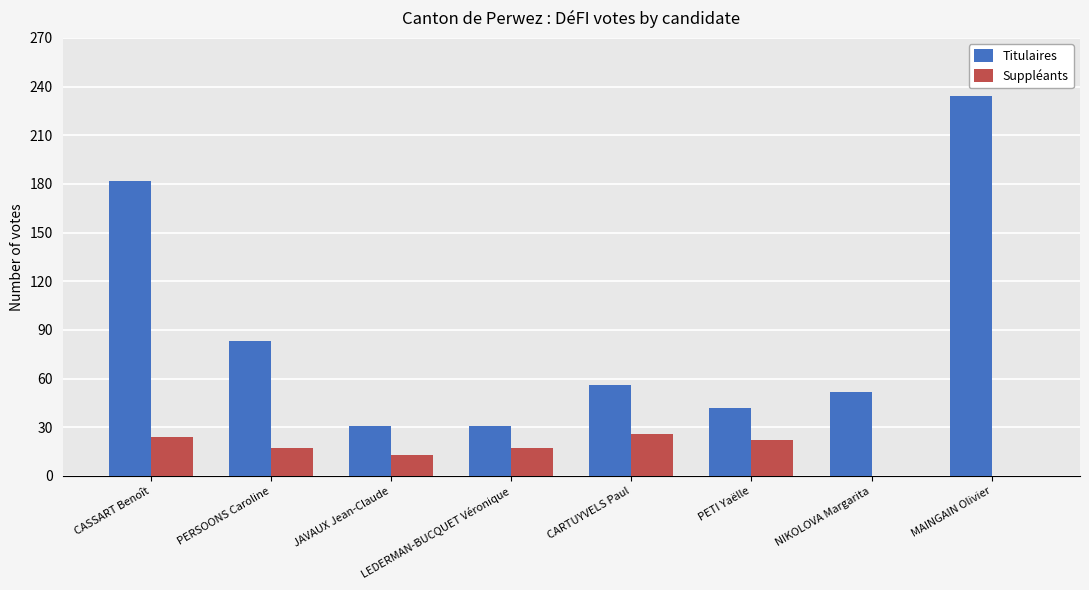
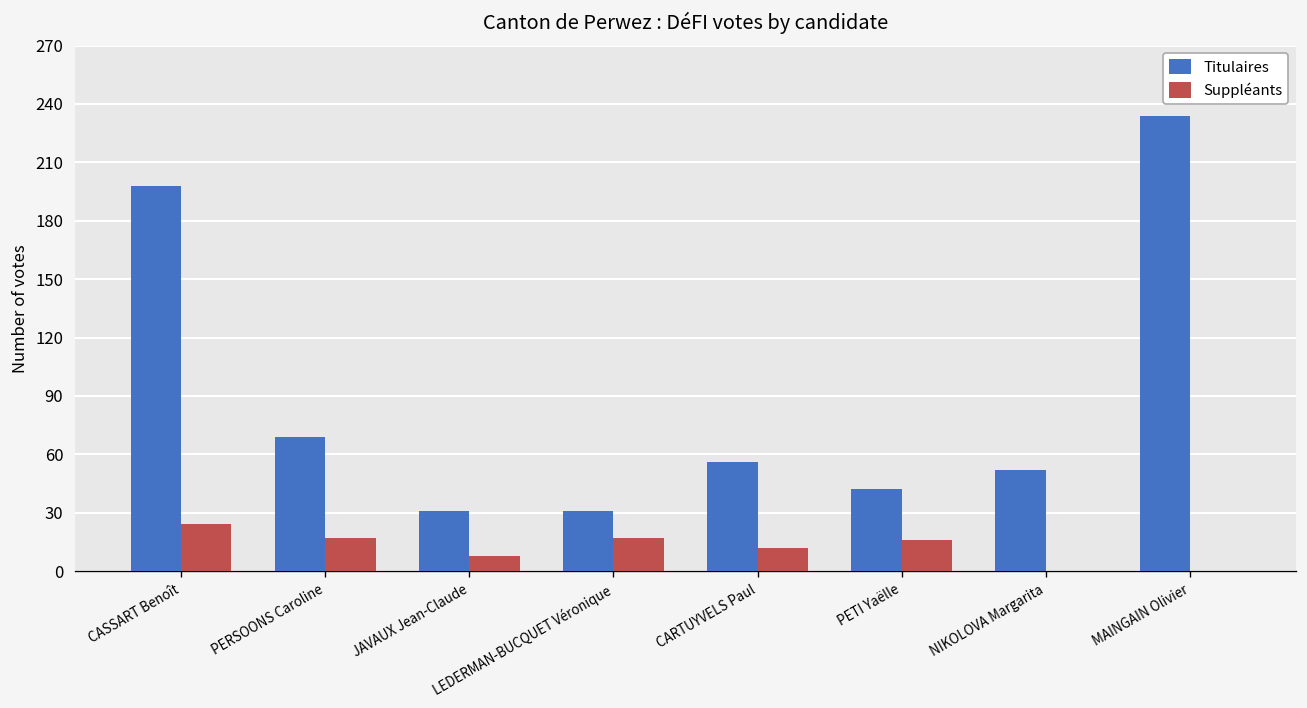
Titulaires, CASSART Benoît: 182 -> 198
Titulaires, PERSOONS Caroline: 83 -> 69
Suppléants, JAVAUX Jean-Claude: 13 -> 8
Suppléants, CARTUYVELS Paul: 26 -> 12
Suppléants, PETI Yaëlle: 22 -> 16
